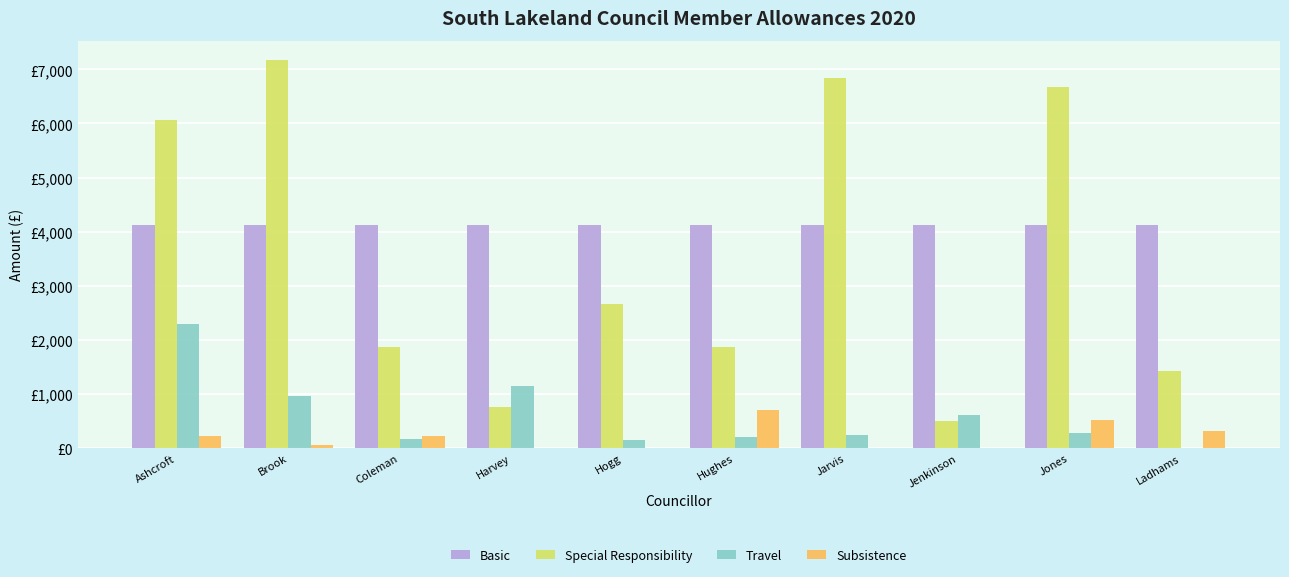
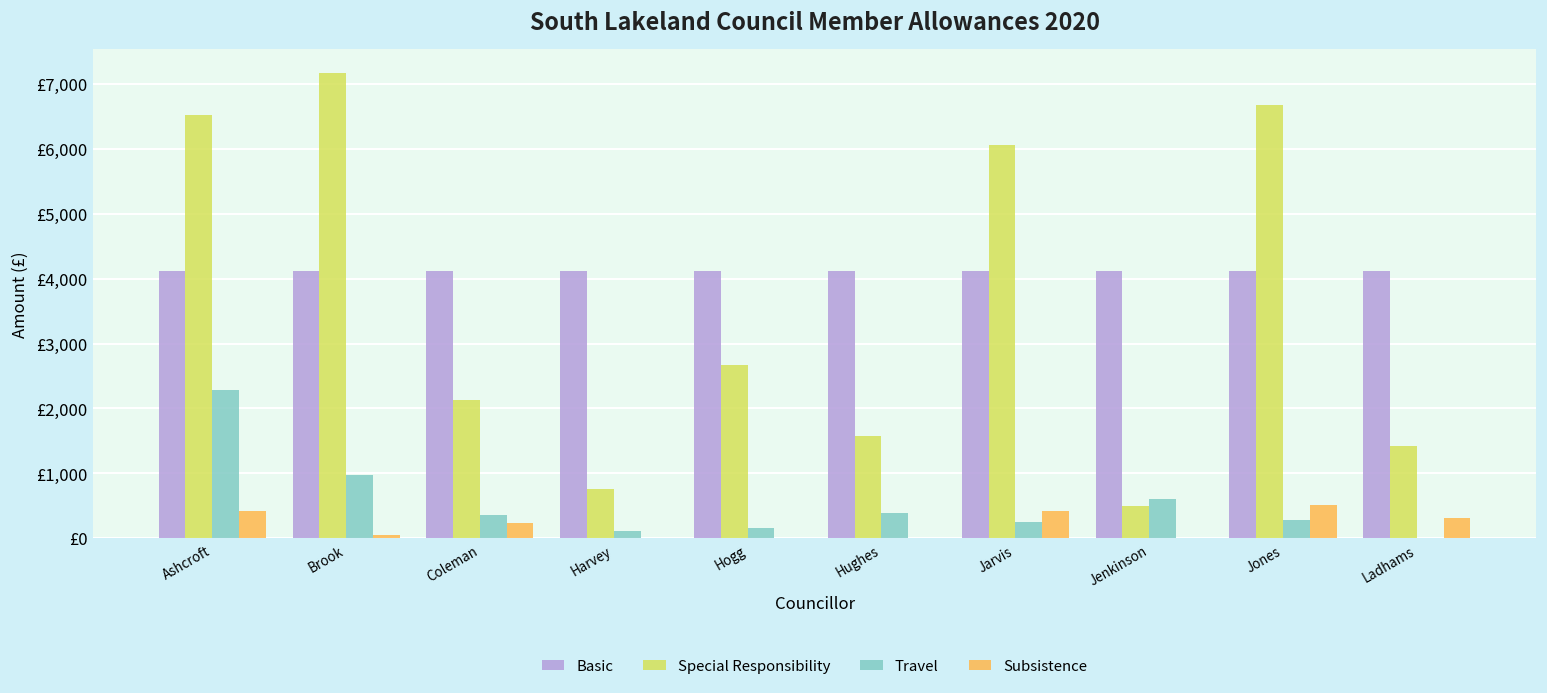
Special Responsibility, Ashcroft: £6,100 -> £6,500
Subsistence, Ashcroft: £200 -> £400
Special Responsibility, Coleman: £1,900 -> £2,100
Travel, Coleman: £200 -> £400
Travel, Harvey: £1,100 -> £100
Special Responsibility, Hughes: £1,900 -> £1,600
Travel, Hughes: £200 -> £400
Subsistence, Hughes: £700 -> £0
Special Responsibility, Jarvis: £6,800 -> £6,100
Subsistence, Jarvis: £0 -> £400
